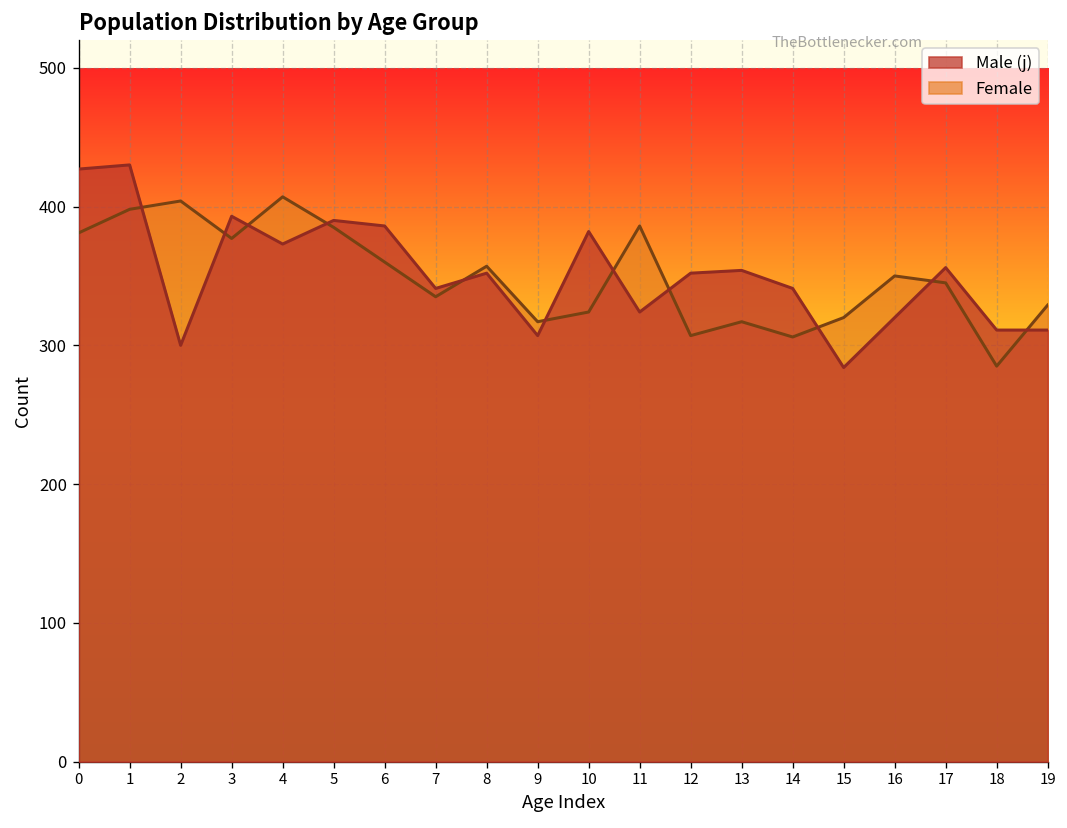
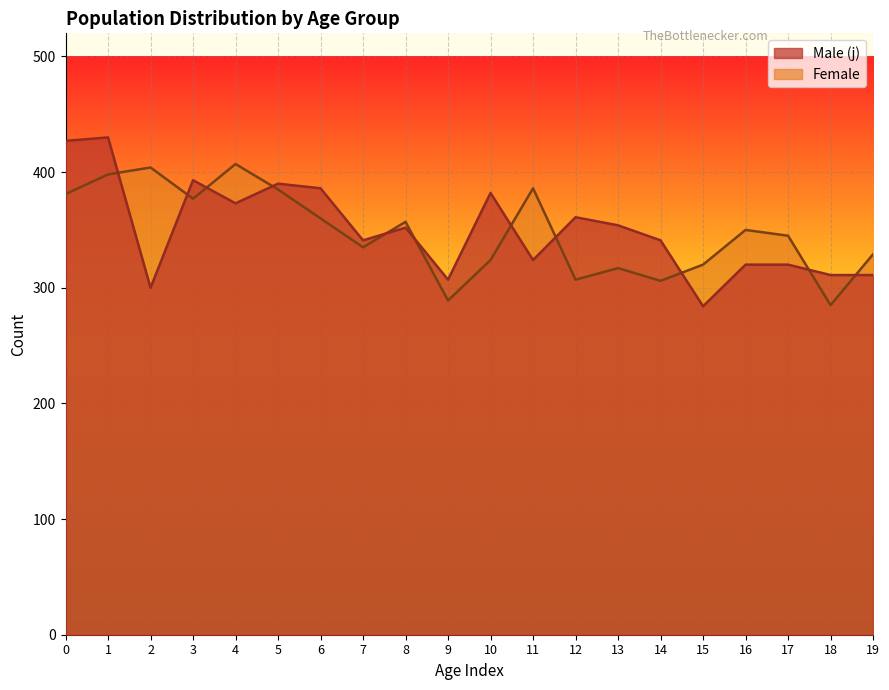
Female, 9: 317 -> 289
Male (j), 12: 352 -> 361
Male (j), 17: 356 -> 320
